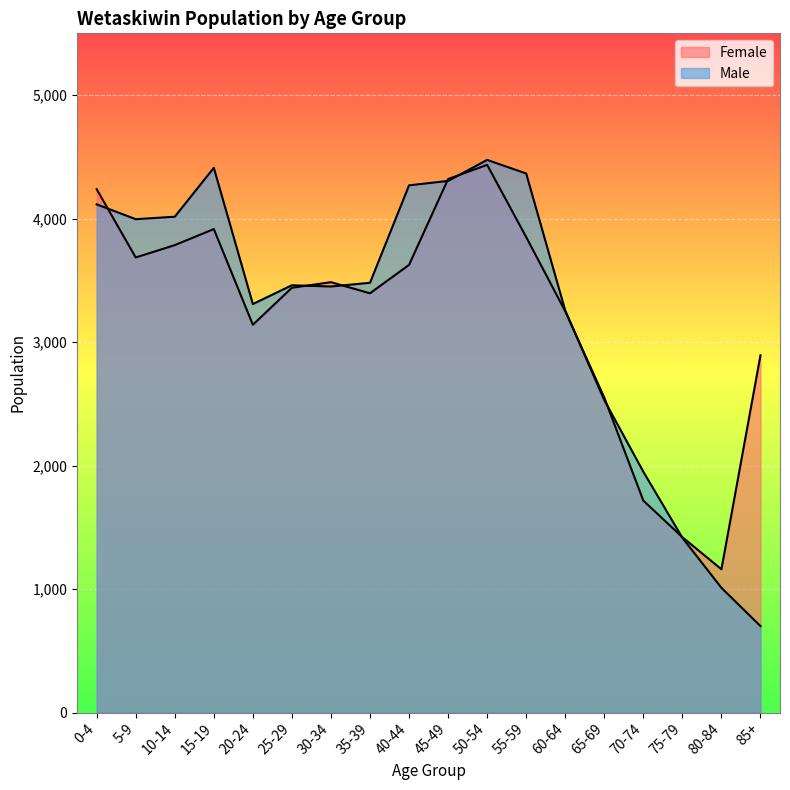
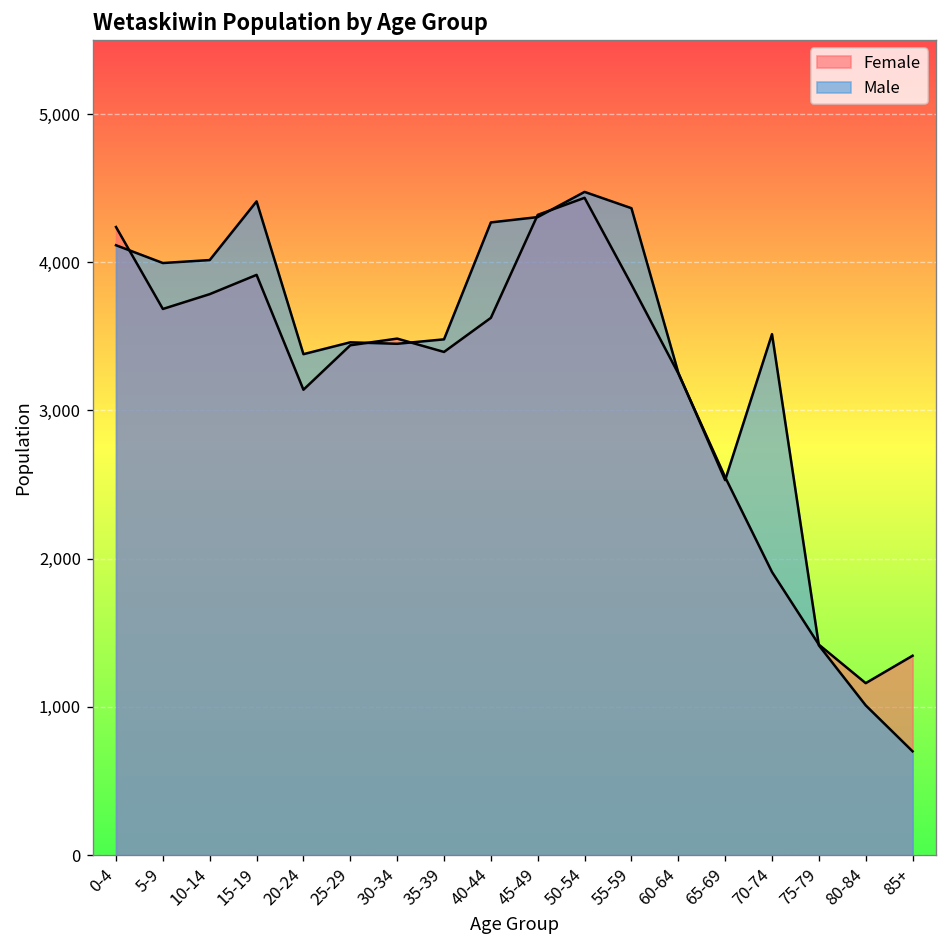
Male, 20-24: 3,310 -> 3,380
Female, 70-74: 1,720 -> 1,910
Male, 70-74: 1,950 -> 3,520
Female, 85+: 2,890 -> 1,350
